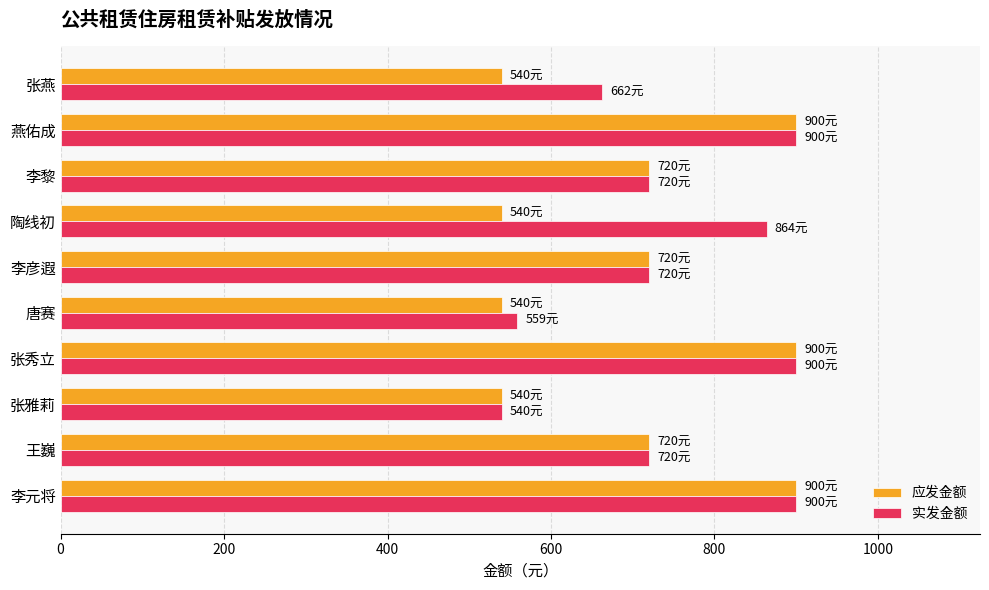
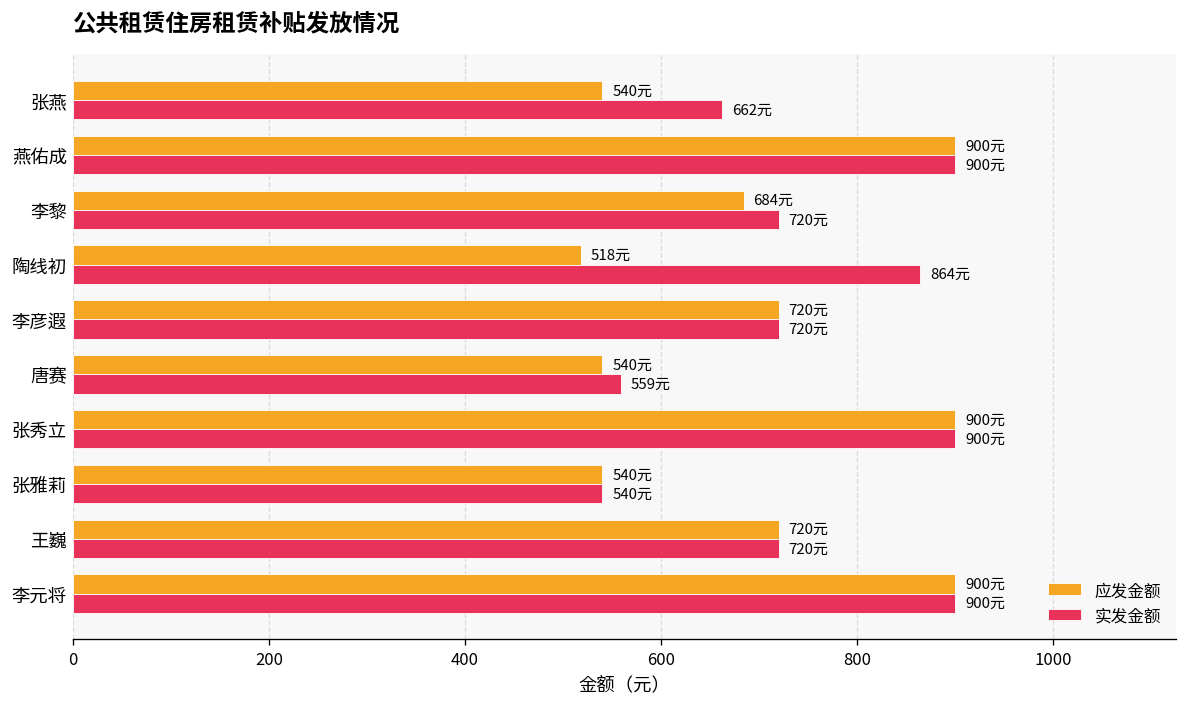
应发金额, 李黎: 720元 -> 684元
应发金额, 陶线初: 540元 -> 518元
